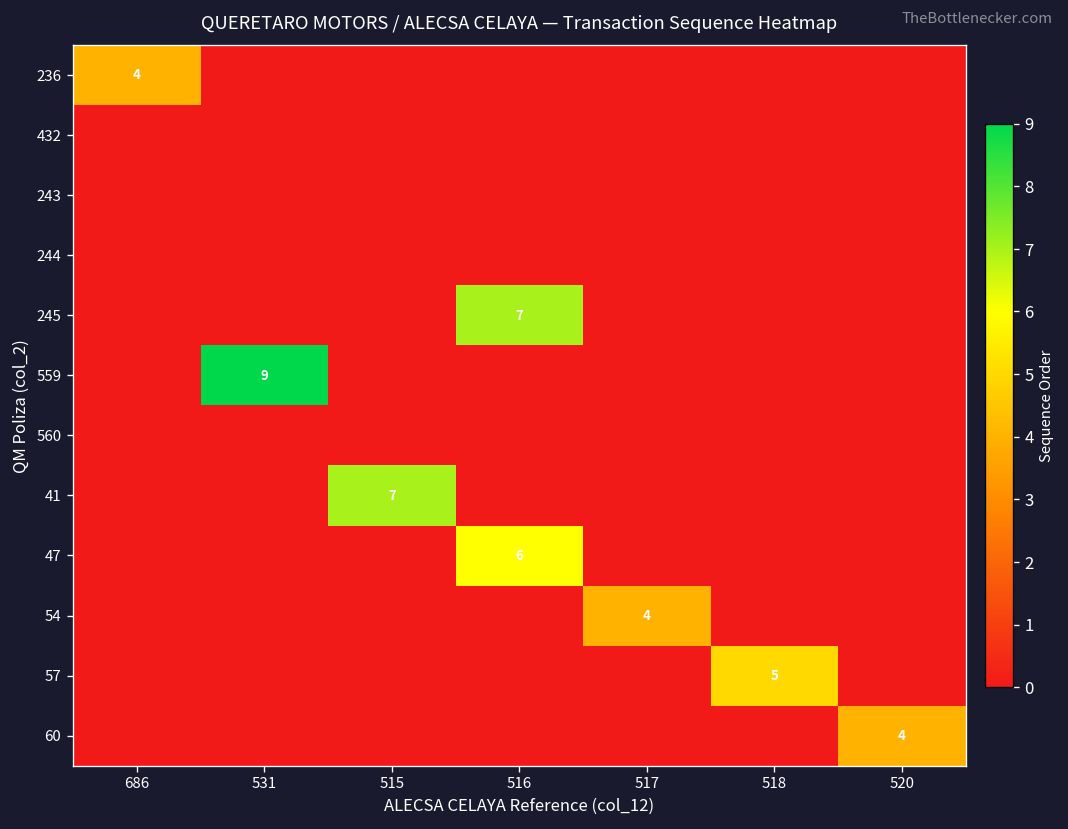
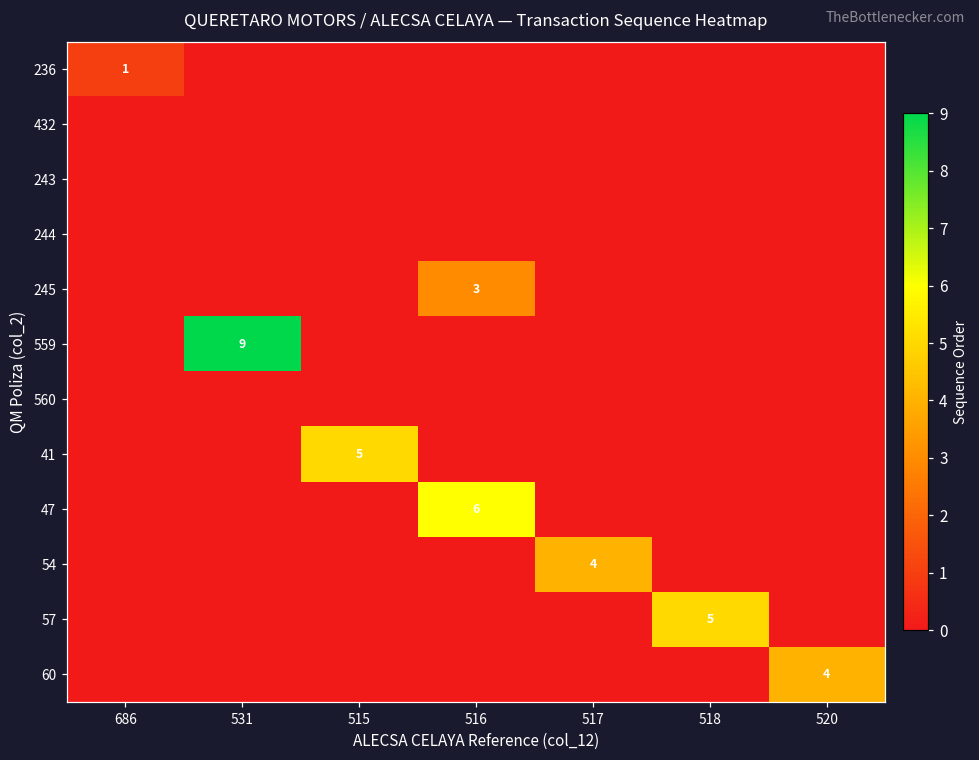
236, 686: 4 -> 1
245, 516: 7 -> 3
41, 515: 7 -> 5
